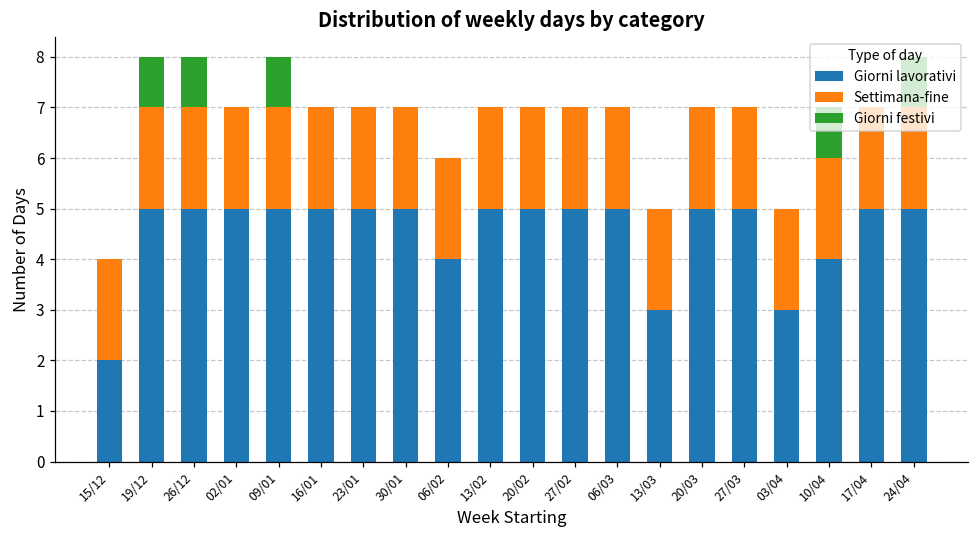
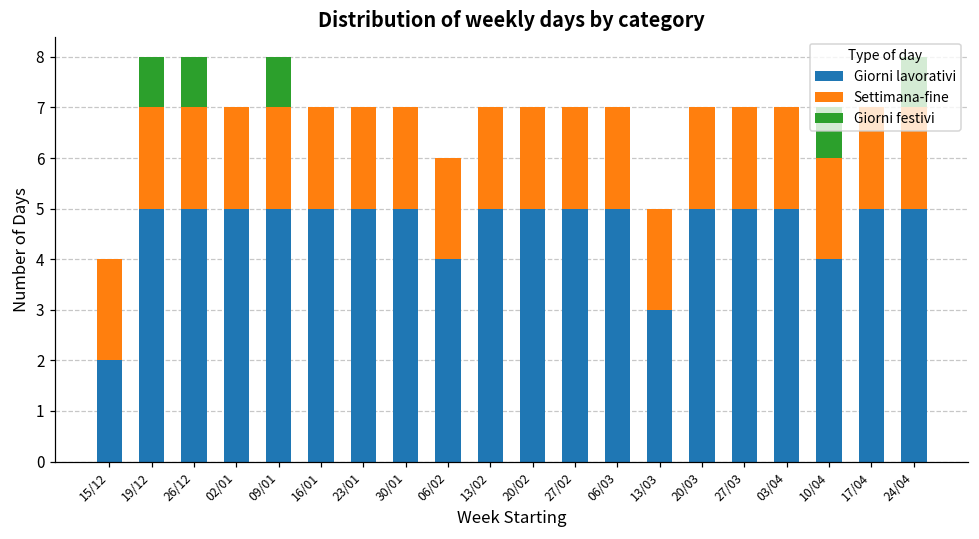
Giorni lavorativi, 03/04: 3 -> 5
